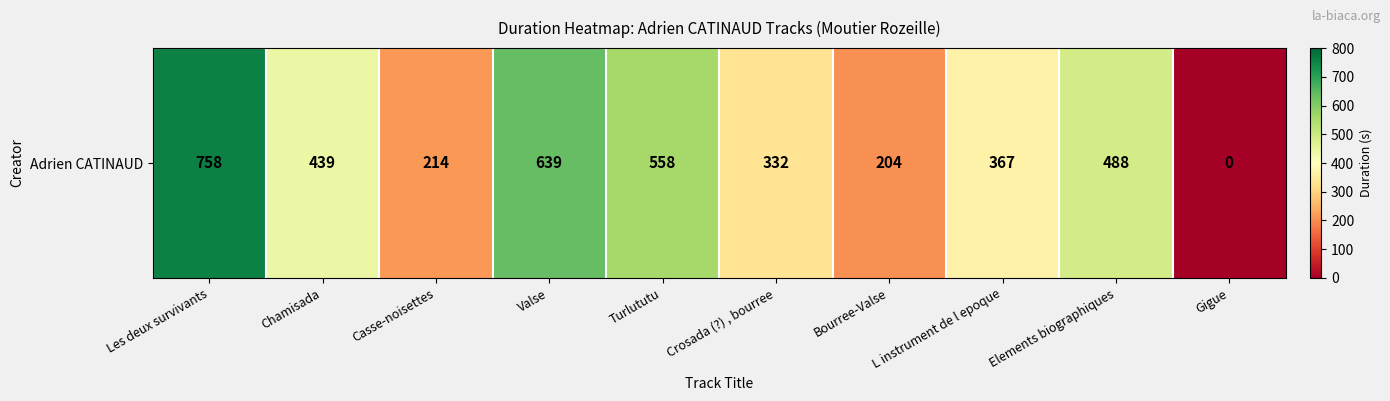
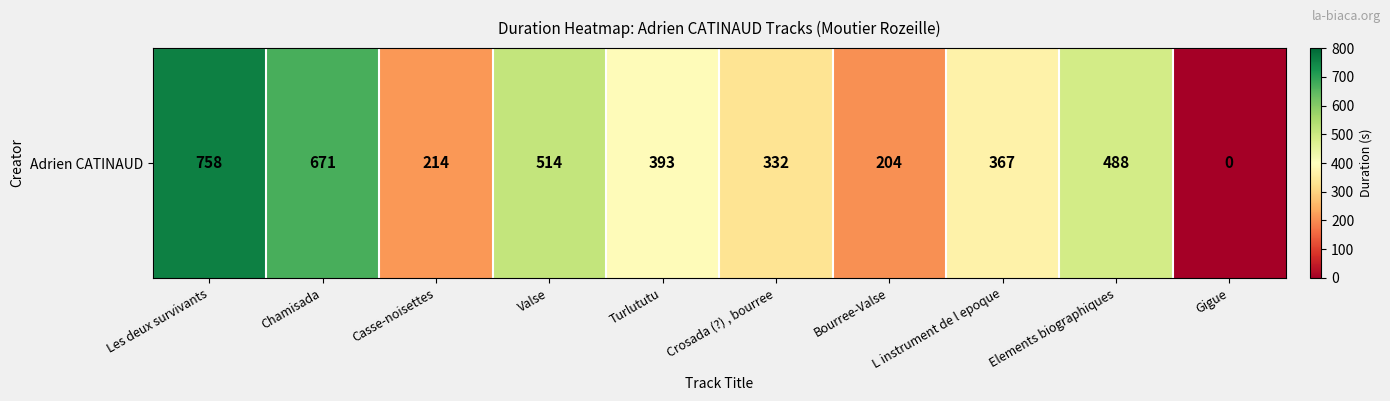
Adrien CATINAUD, Chamisada: 439 -> 671
Adrien CATINAUD, Valse: 639 -> 514
Adrien CATINAUD, Turlututu: 558 -> 393
